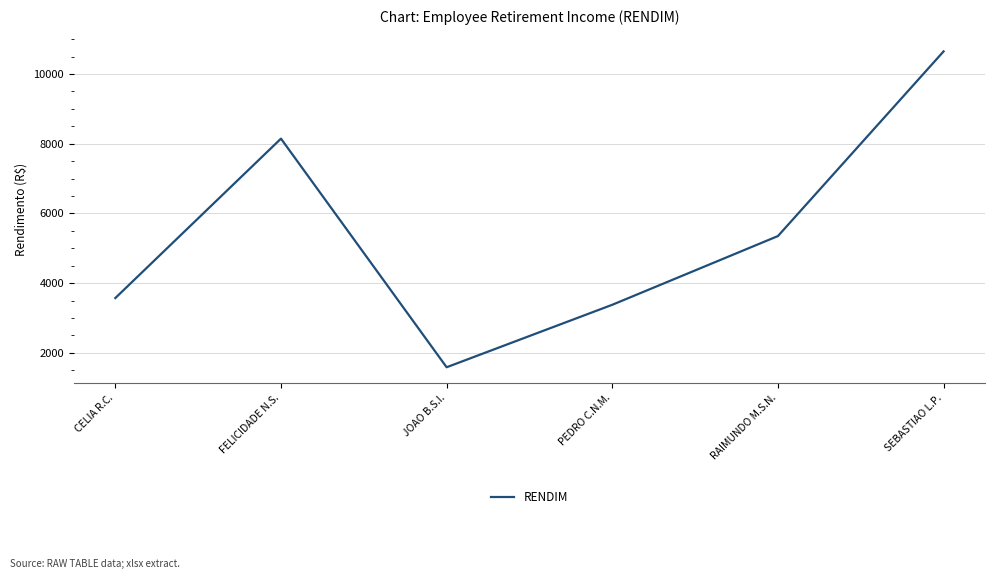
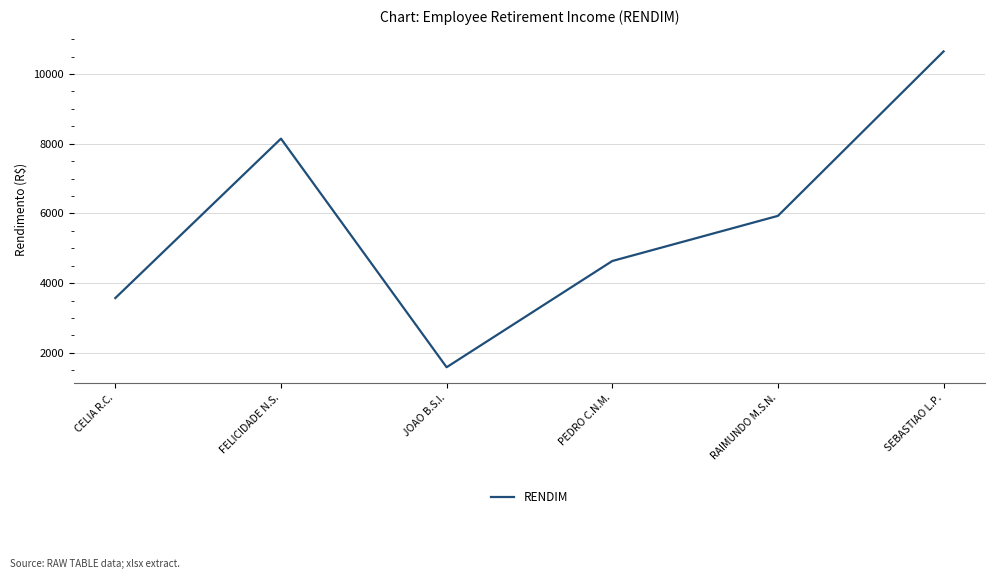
PEDRO C.N.M.: 3400 -> 4600
RAIMUNDO M.S.N.: 5400 -> 5900
